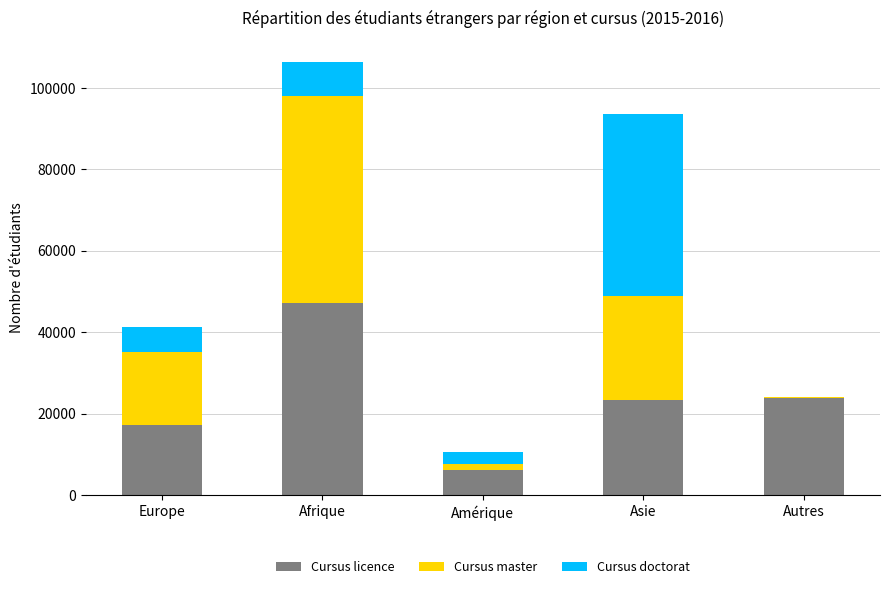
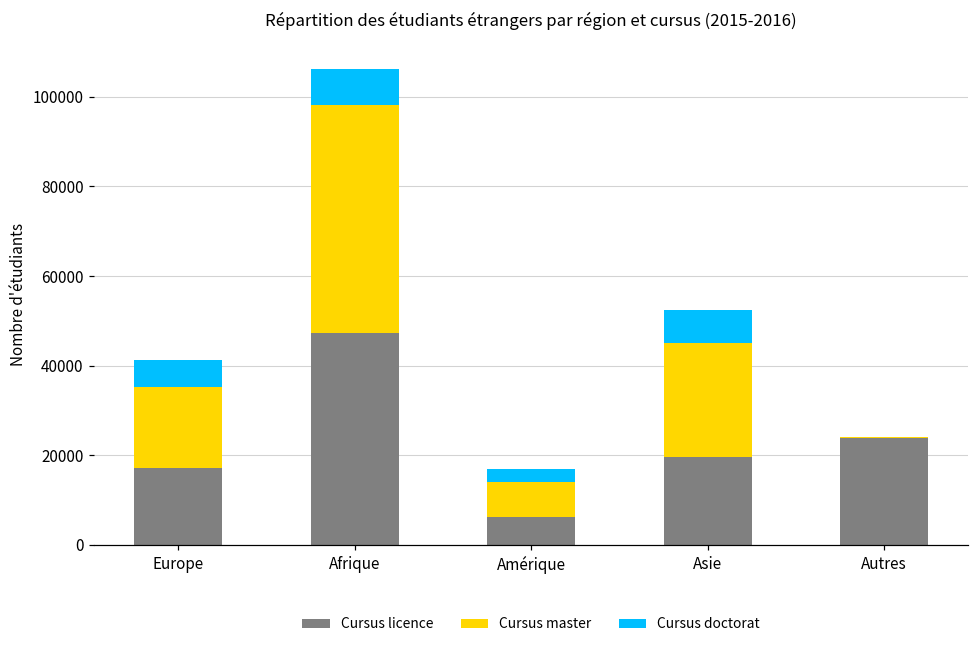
Cursus master, Amérique: 1000 -> 8000
Cursus licence, Asie: 23000 -> 20000
Cursus doctorat, Asie: 45000 -> 7000
